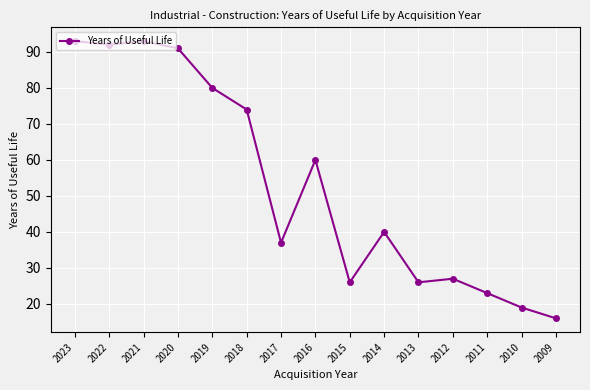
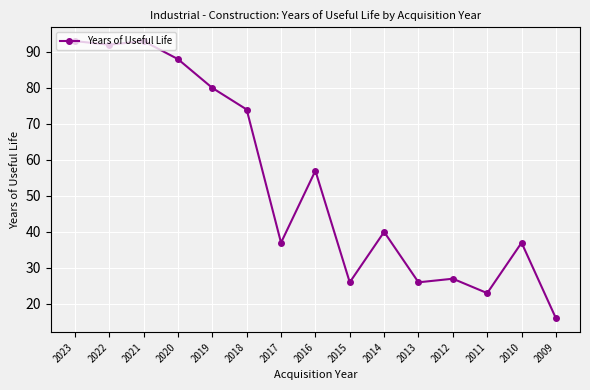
2020: 91 -> 88
2016: 60 -> 57
2010: 19 -> 37
